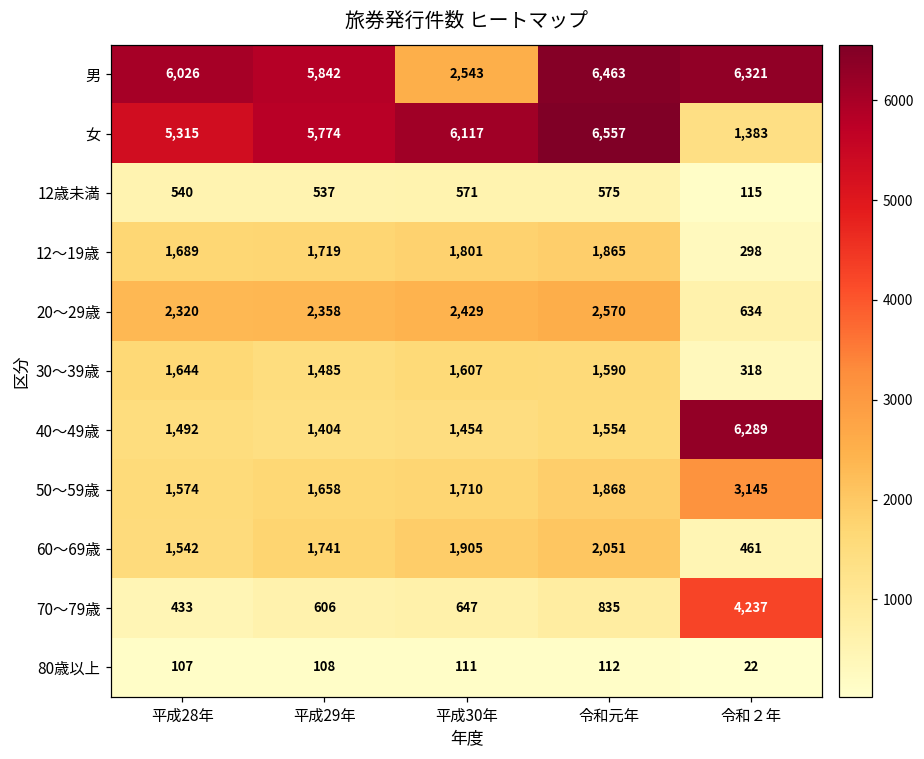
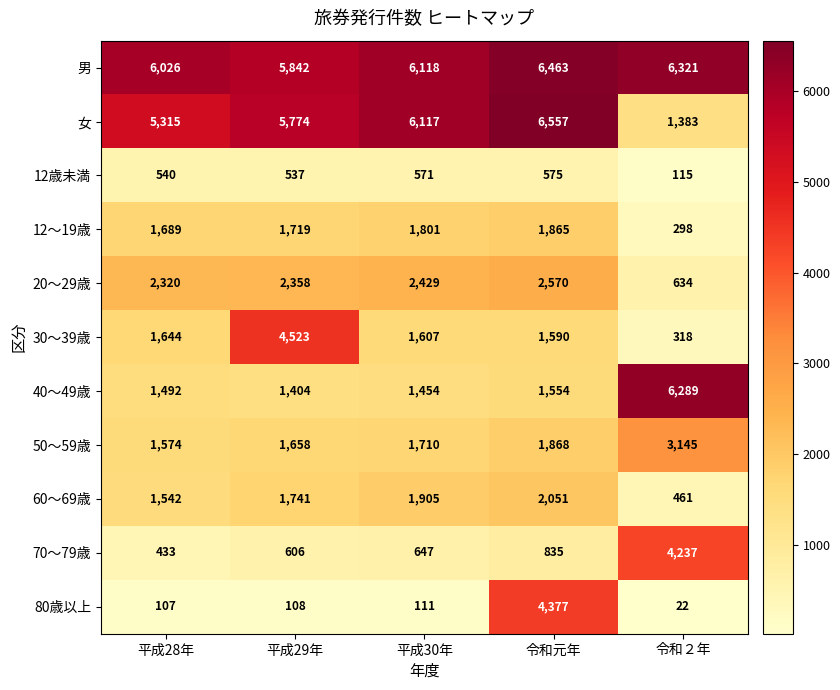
男, 平成30年: 2,543 -> 6,118
30～39歳, 平成29年: 1,485 -> 4,523
80歳以上, 令和元年: 112 -> 4,377
